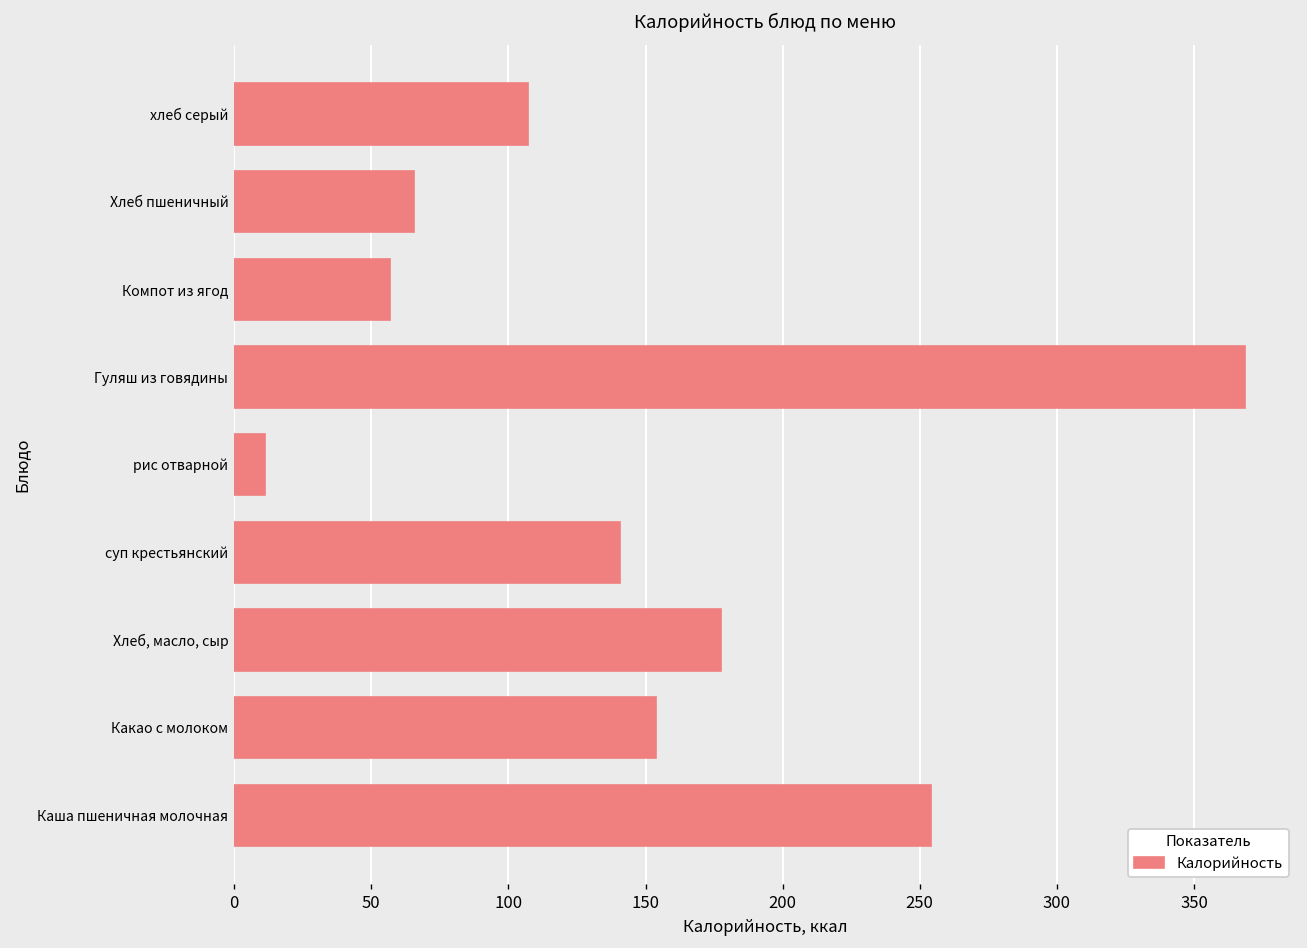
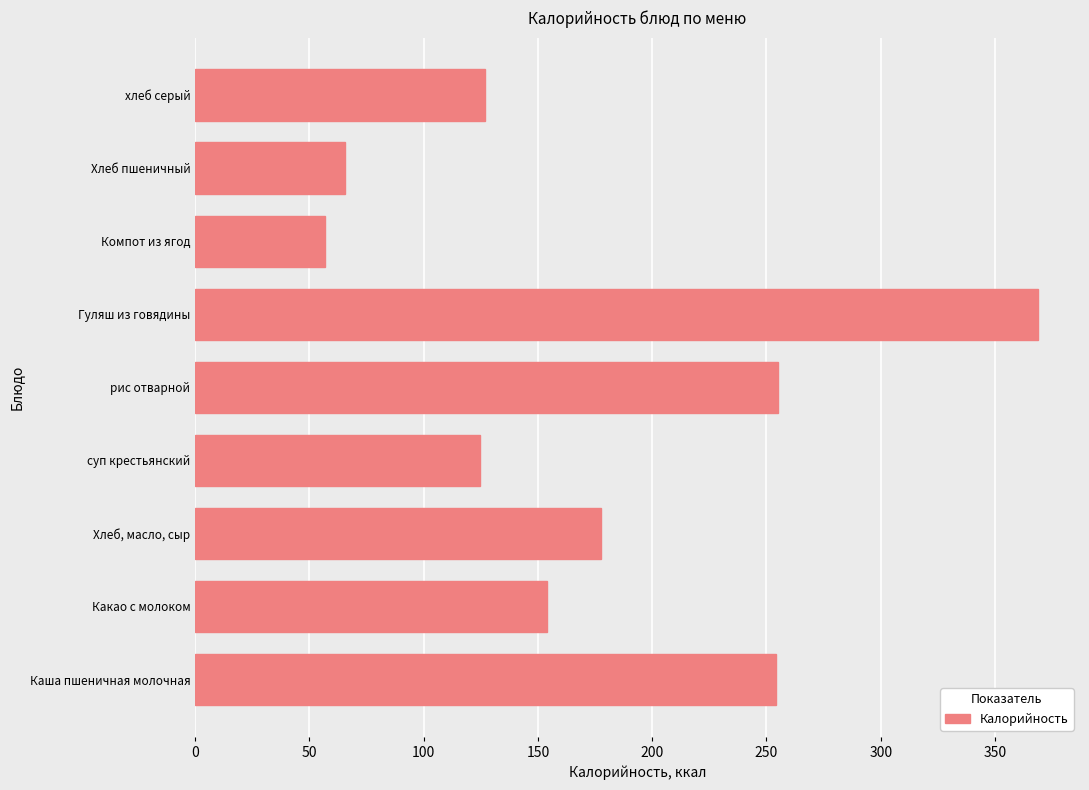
хлеб серый: 107 -> 127
рис отварной: 11 -> 255
суп крестьянский: 141 -> 125
